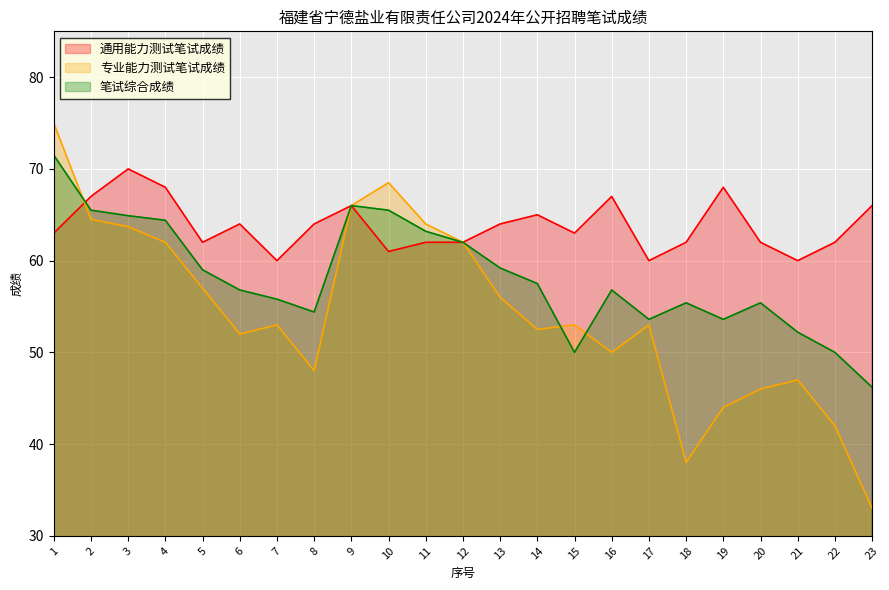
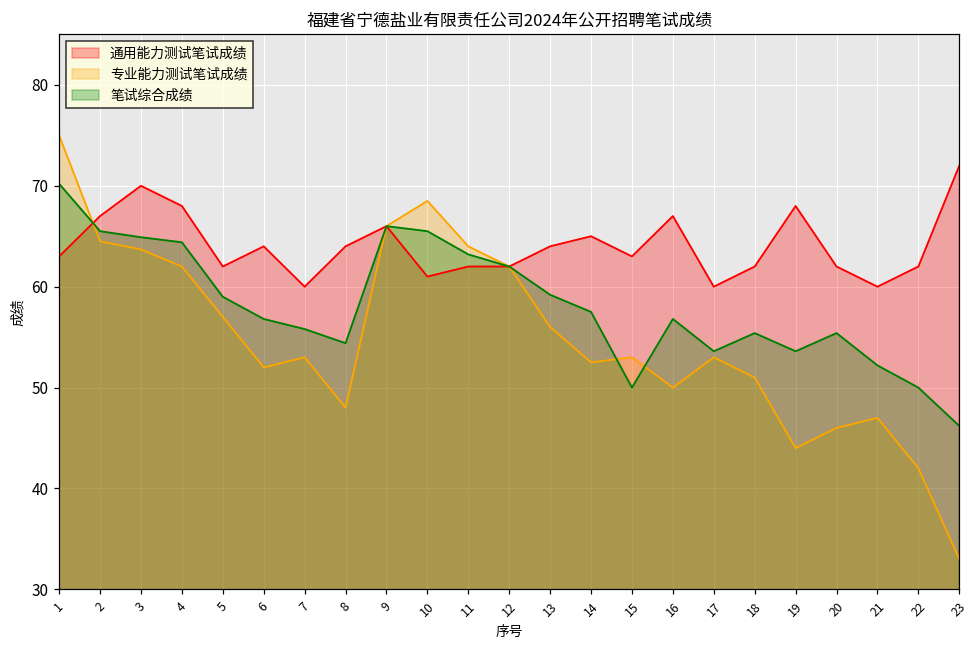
笔试综合成绩, 1: 72 -> 70
专业能力测试笔试成绩, 18: 38 -> 51
通用能力测试笔试成绩, 23: 66 -> 72
